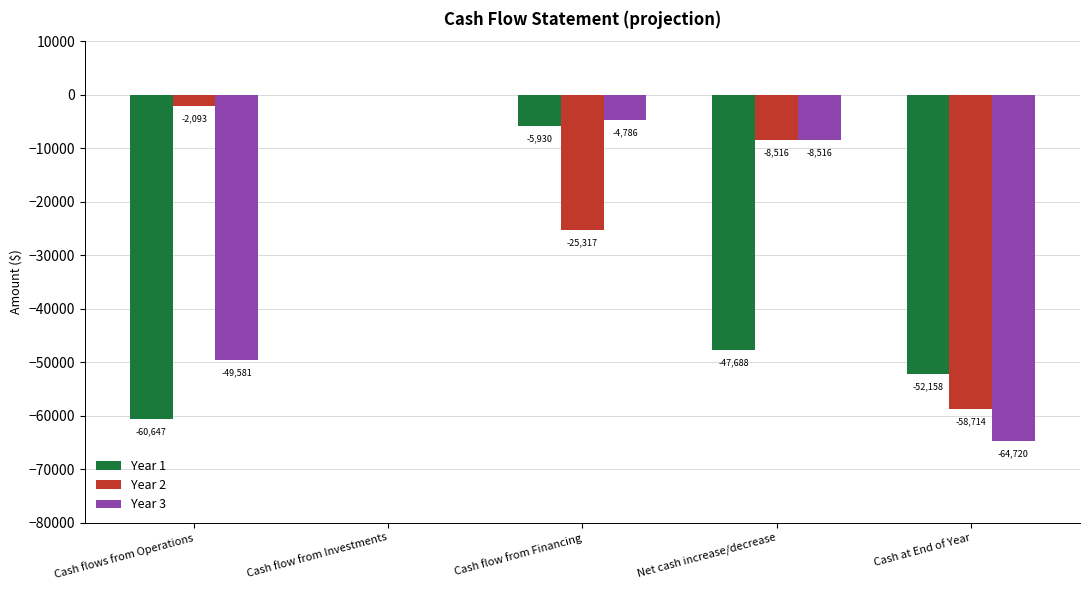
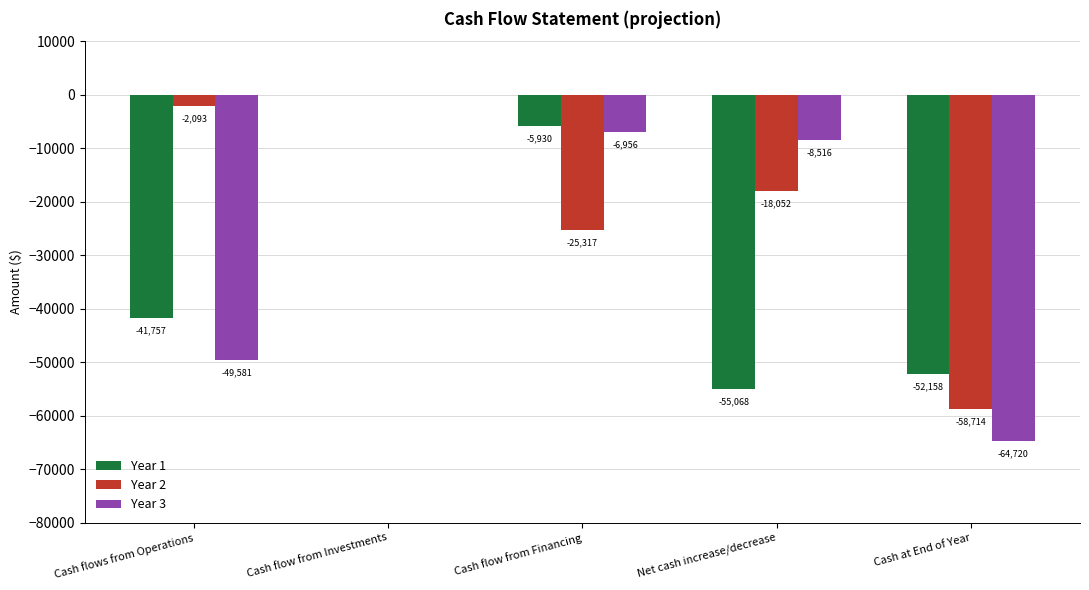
Year 1, Cash flows from Operations: -60,647 -> -41,757
Year 3, Cash flow from Financing: -4,786 -> -6,956
Year 1, Net cash increase/decrease: -47,688 -> -55,068
Year 2, Net cash increase/decrease: -8,516 -> -18,052
